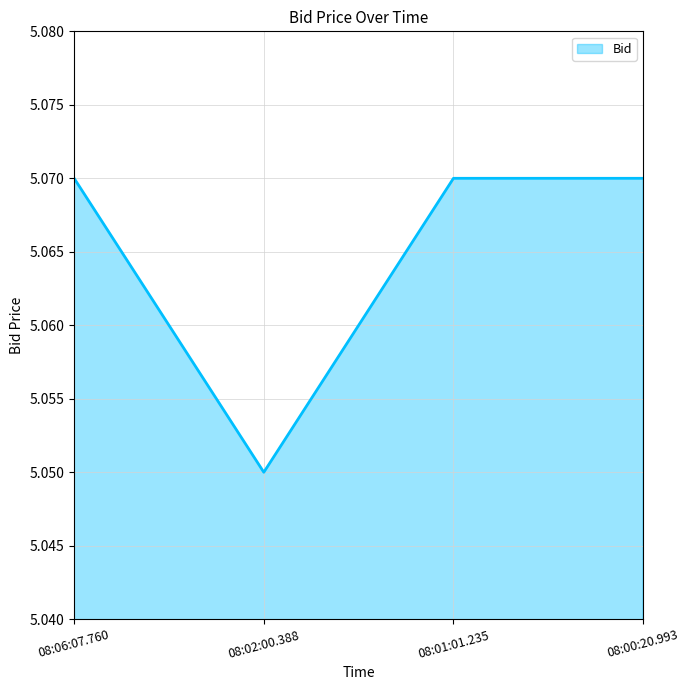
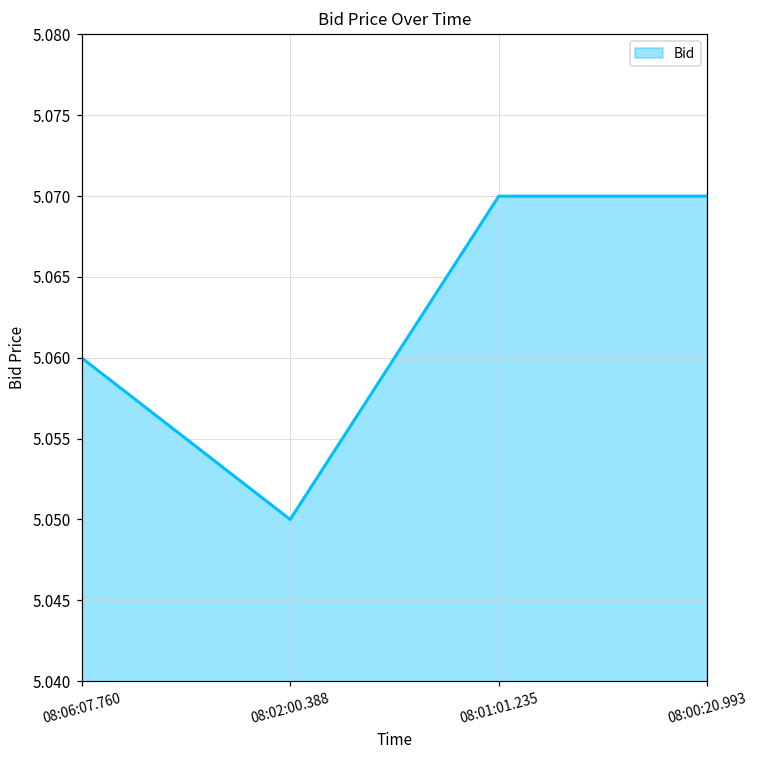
08:06:07.760: 5.07 -> 5.06
